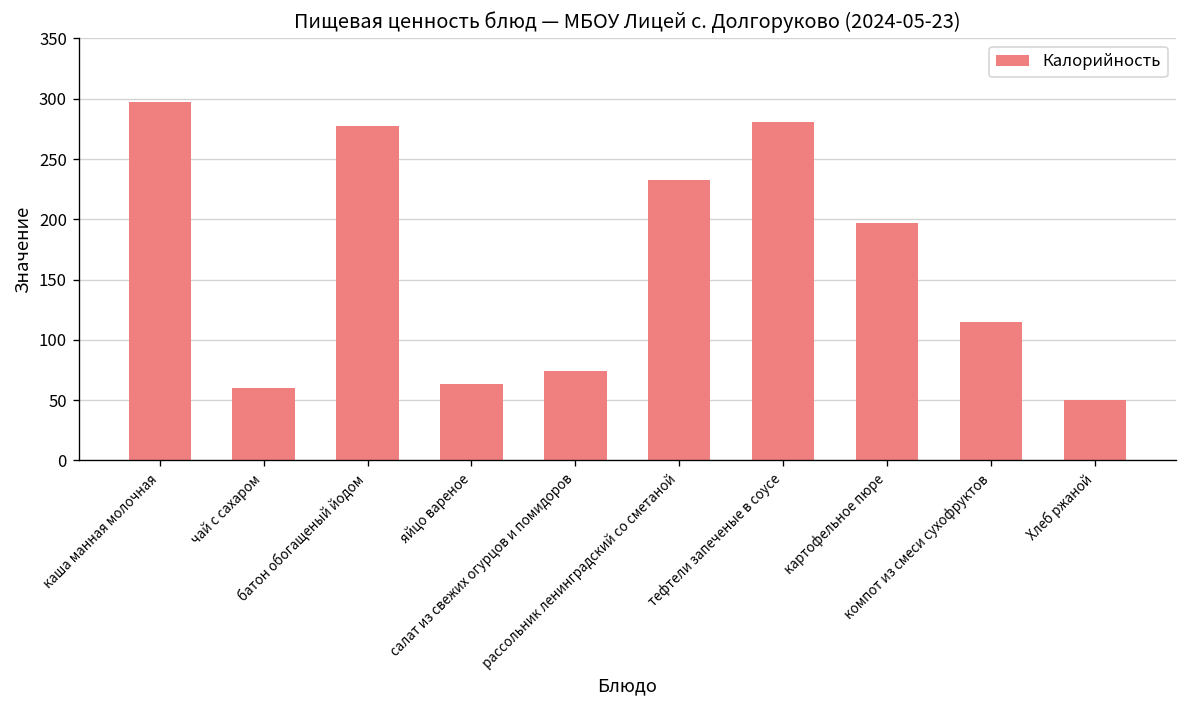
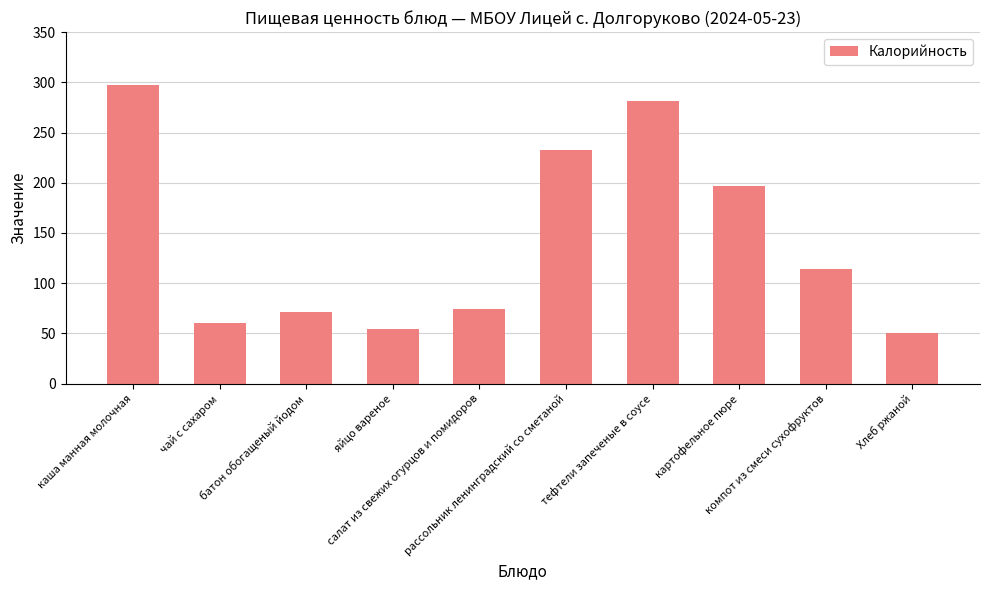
батон обогащеный йодом: 277 -> 71
яйцо вареное: 63 -> 54
